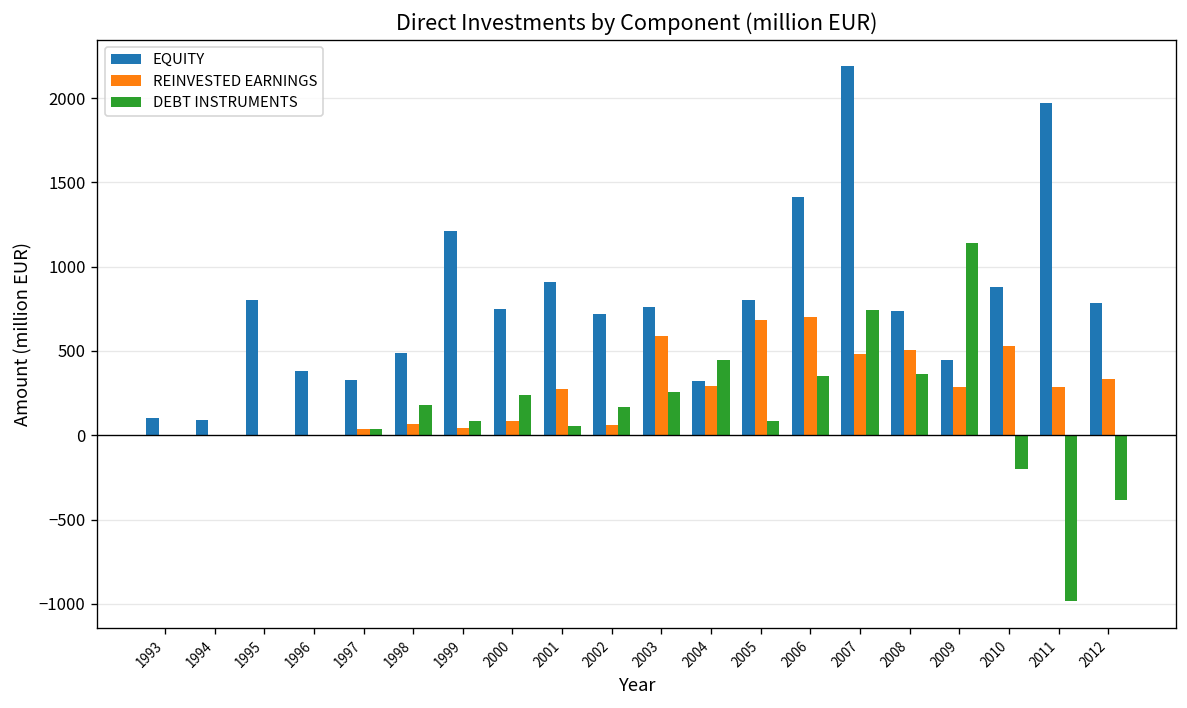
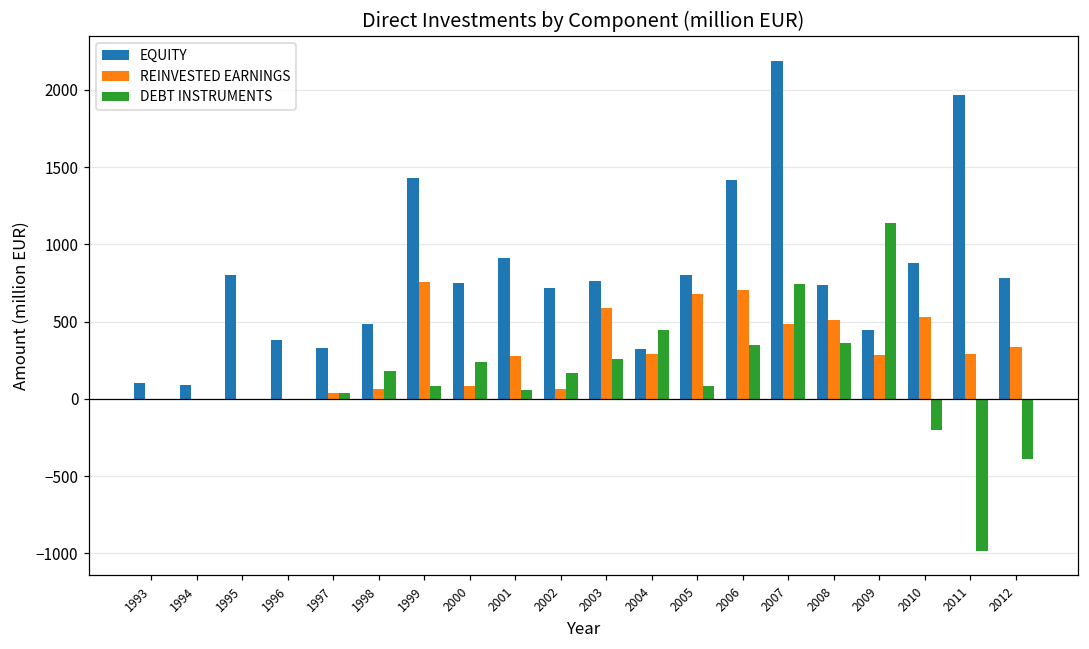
EQUITY, 1999: 1210 -> 1430
REINVESTED EARNINGS, 1999: 40 -> 760
